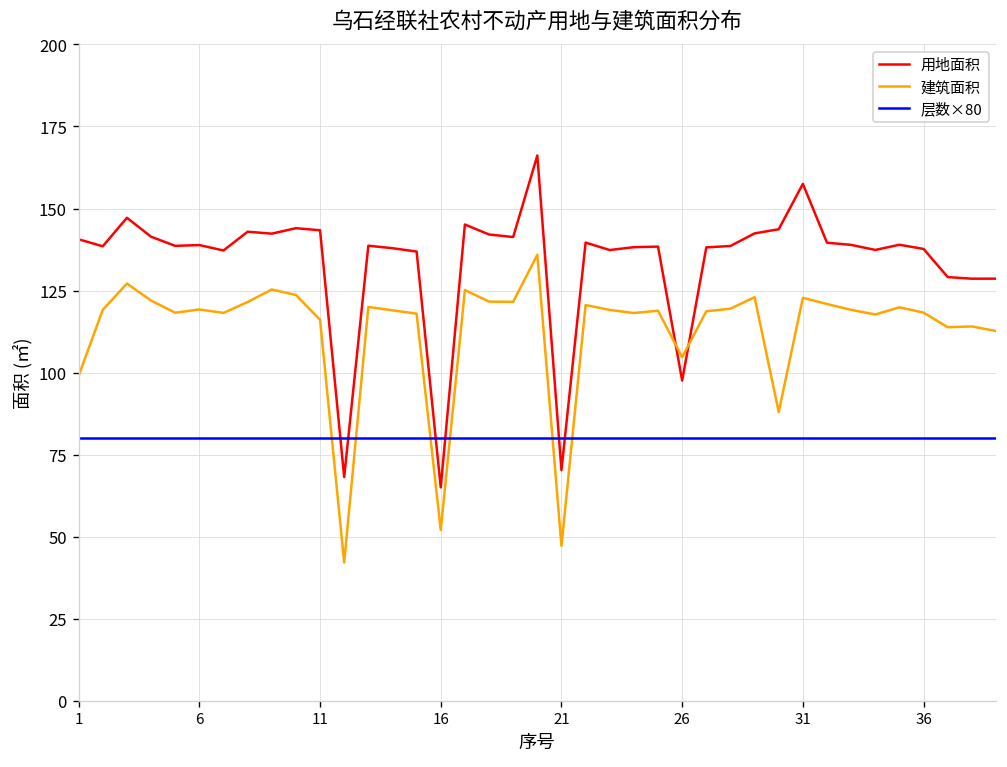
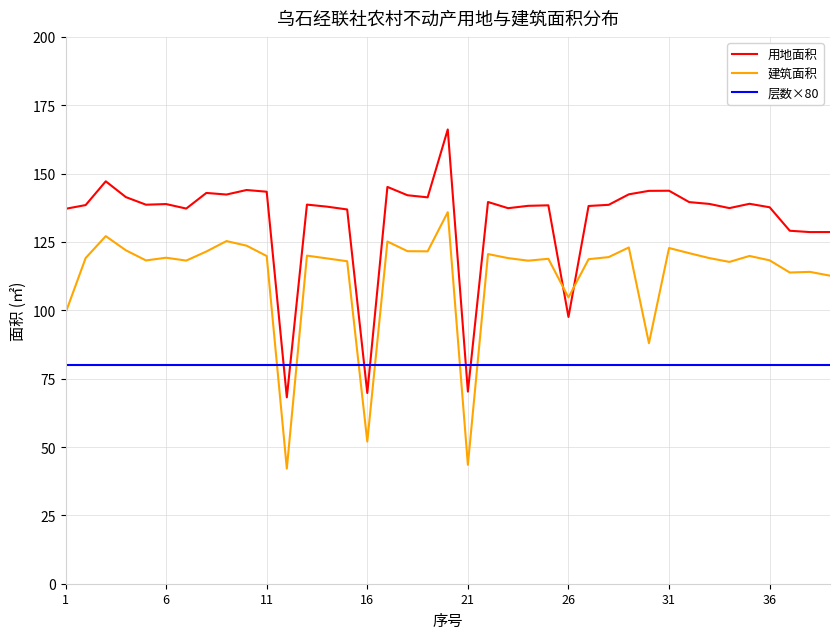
用地面积, 1: 141 -> 137
建筑面积, 11: 116 -> 120
用地面积, 16: 65 -> 70
建筑面积, 21: 47 -> 43
用地面积, 31: 158 -> 144
